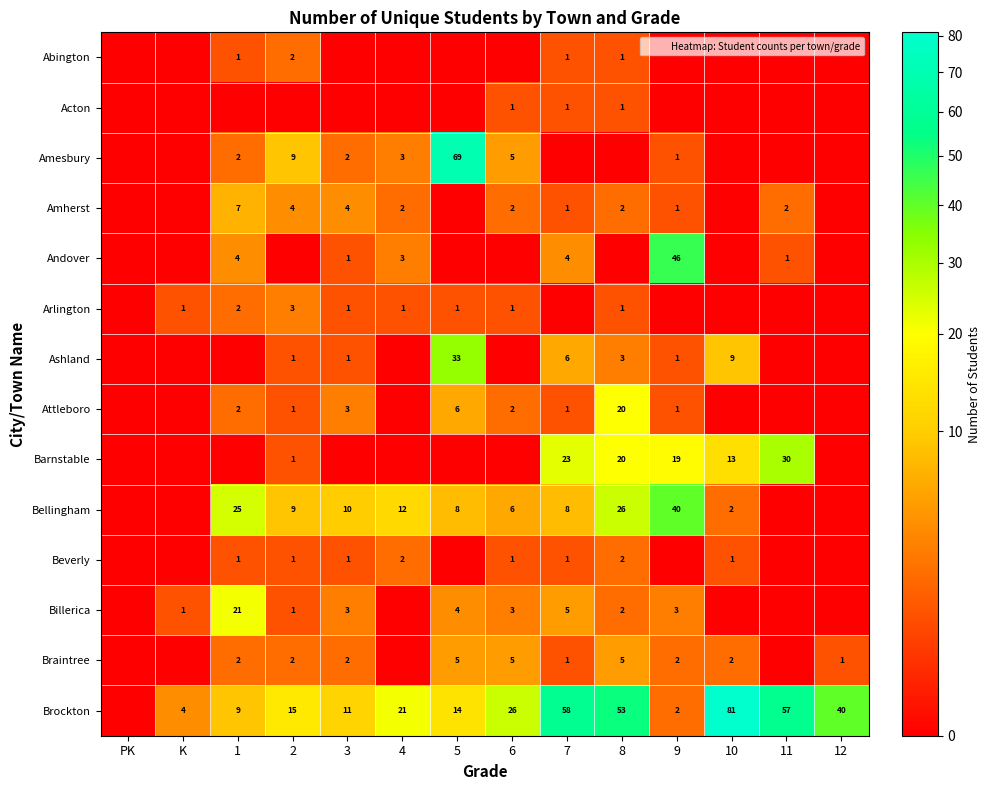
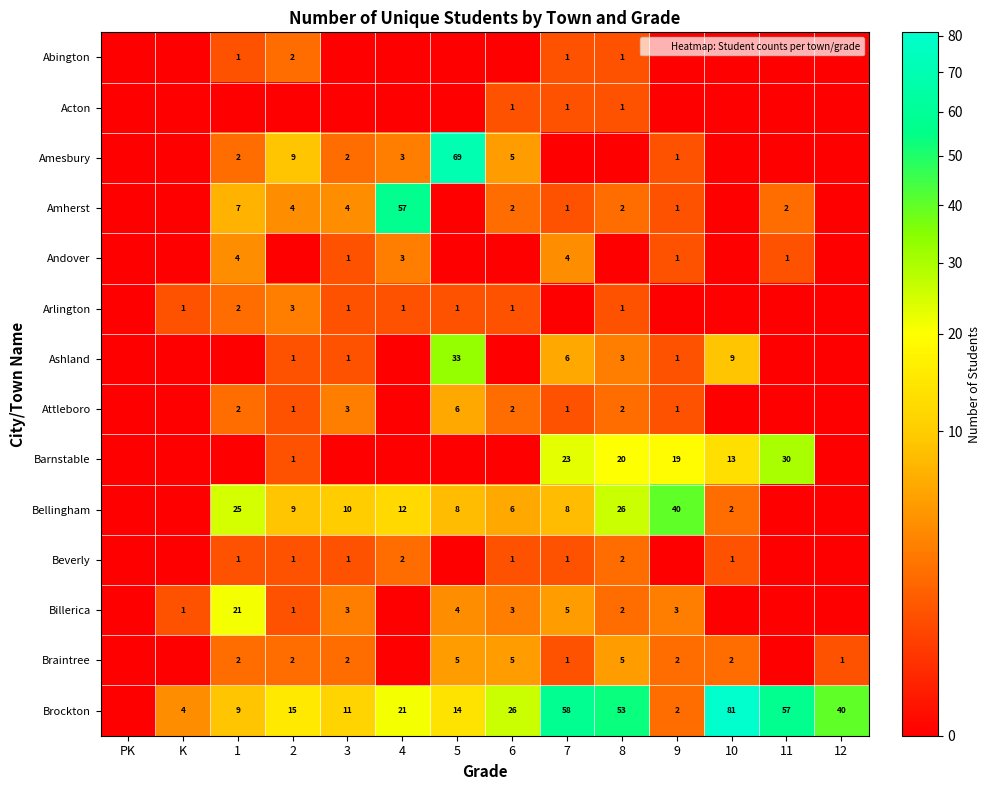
Amherst, 4: 2 -> 57
Andover, 9: 46 -> 1
Attleboro, 8: 20 -> 2
